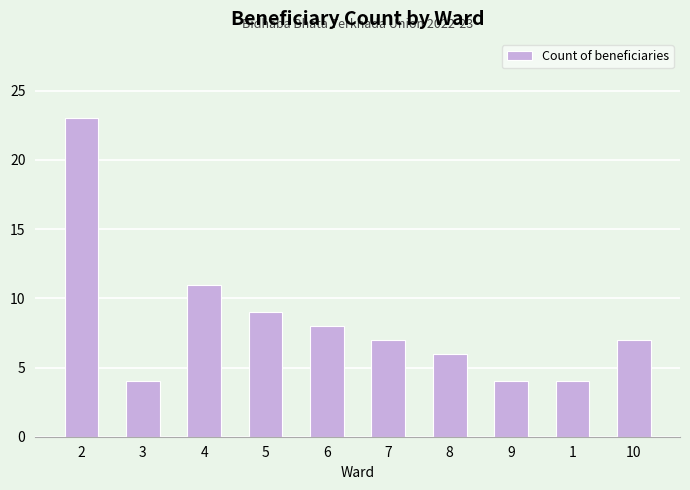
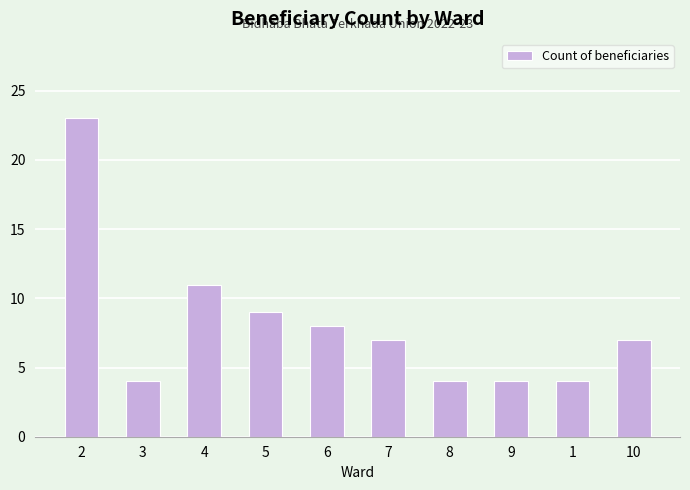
8: 6 -> 4
